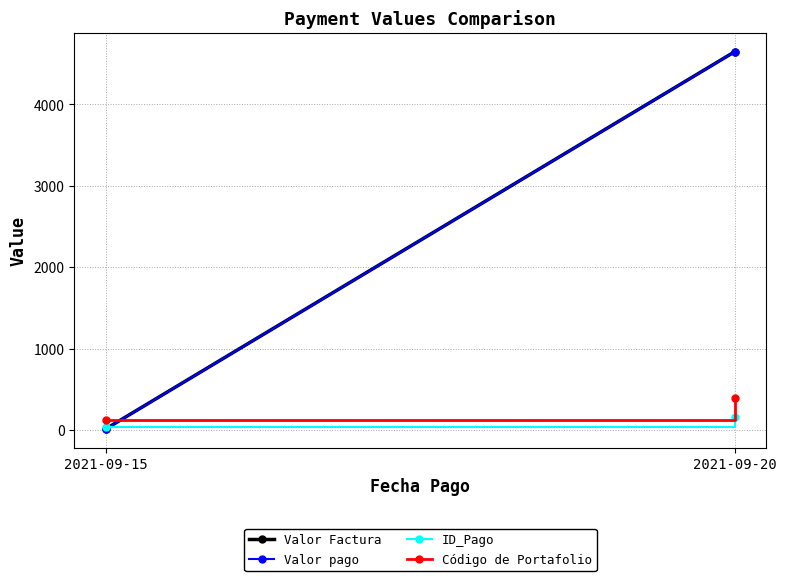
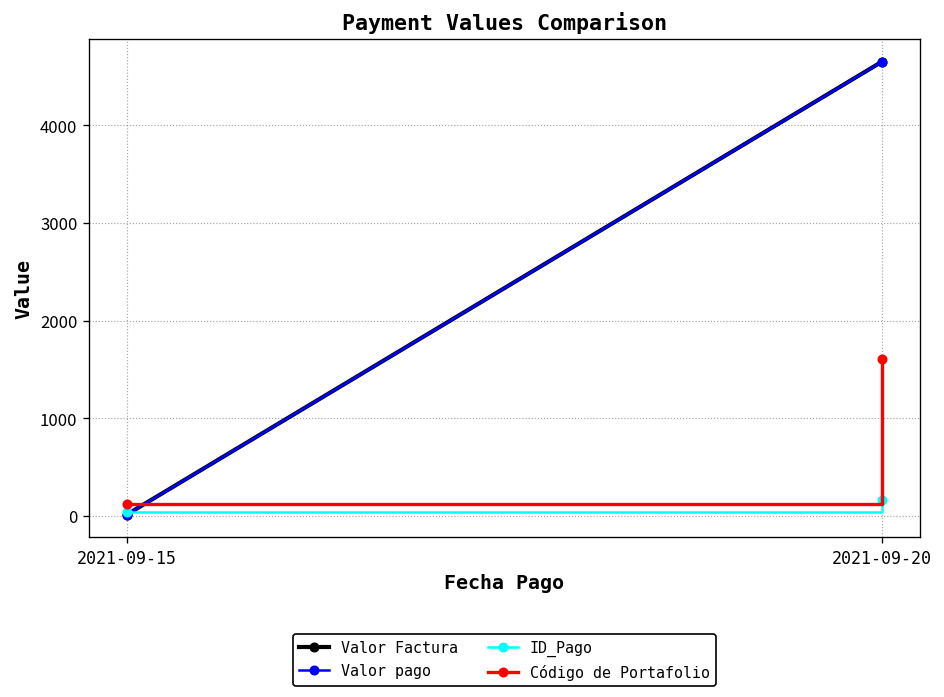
Código de Portafolio, 2021-09-20: 400 -> 1600
